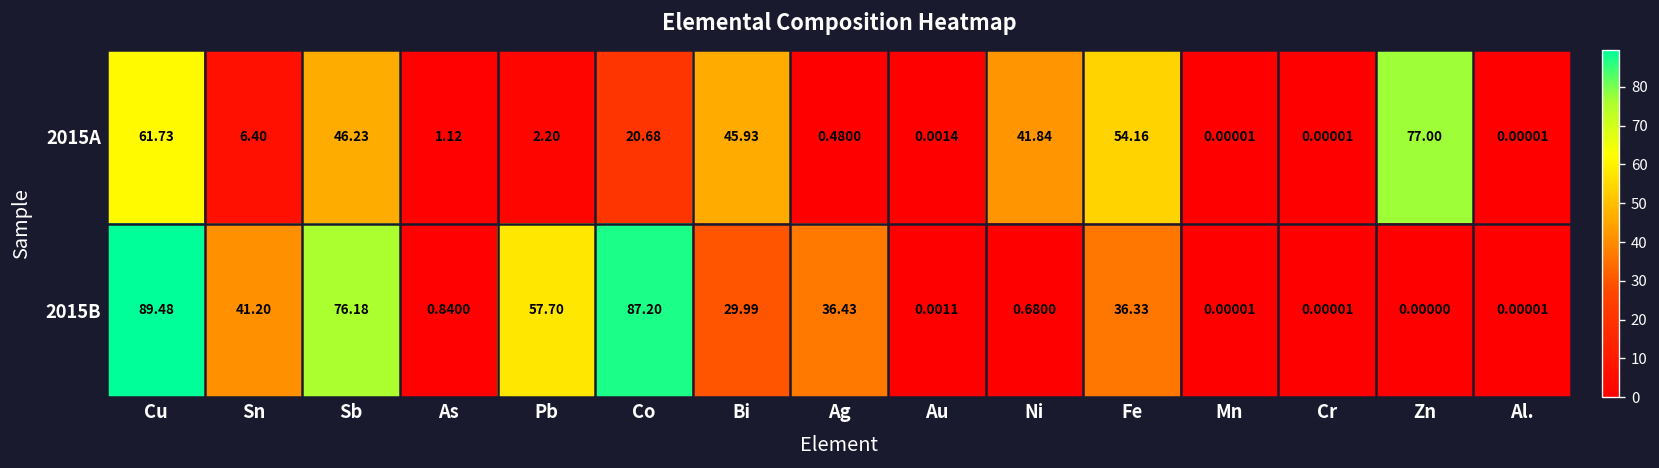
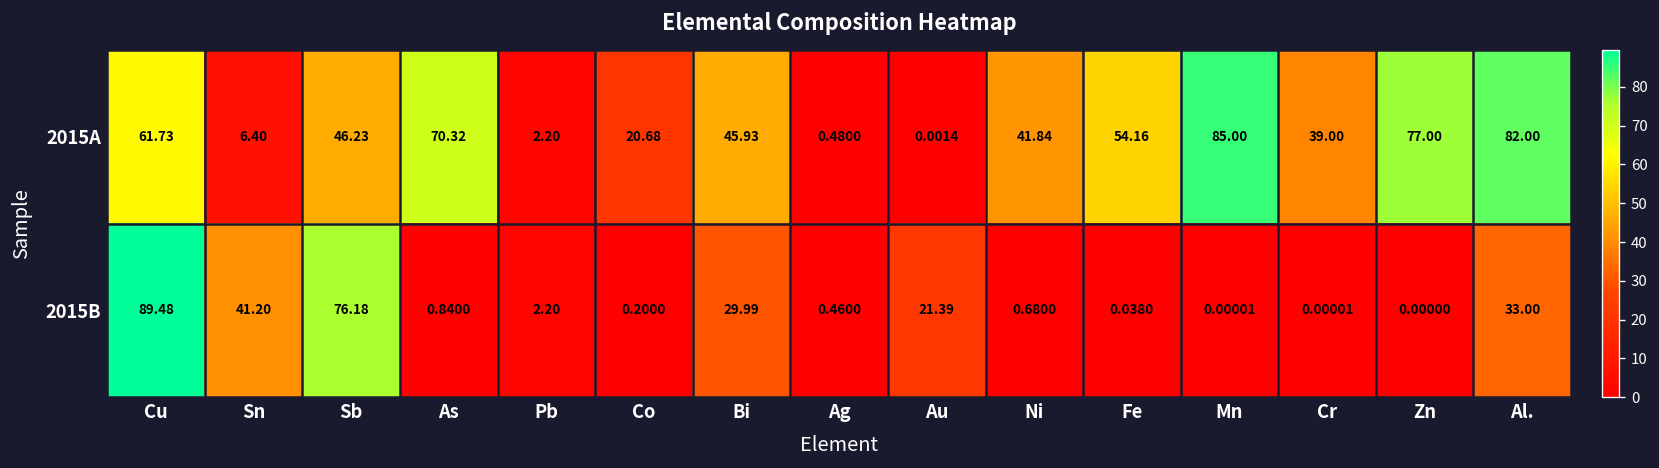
2015A, As: 1.12 -> 70.32
2015A, Mn: 0.00001 -> 85.00
2015A, Cr: 0.00001 -> 39.00
2015A, Al.: 0.00001 -> 82.00
2015B, Pb: 57.70 -> 2.20
2015B, Co: 87.20 -> 0.2000
2015B, Ag: 36.43 -> 0.4600
2015B, Au: 0.0011 -> 21.39
2015B, Fe: 36.33 -> 0.0380
2015B, Al.: 0.00001 -> 33.00
